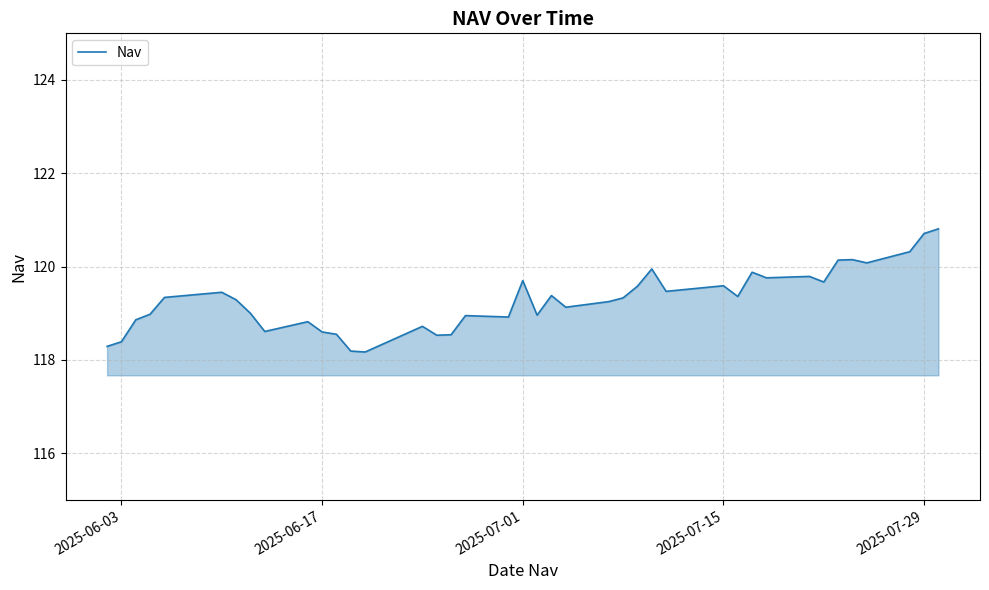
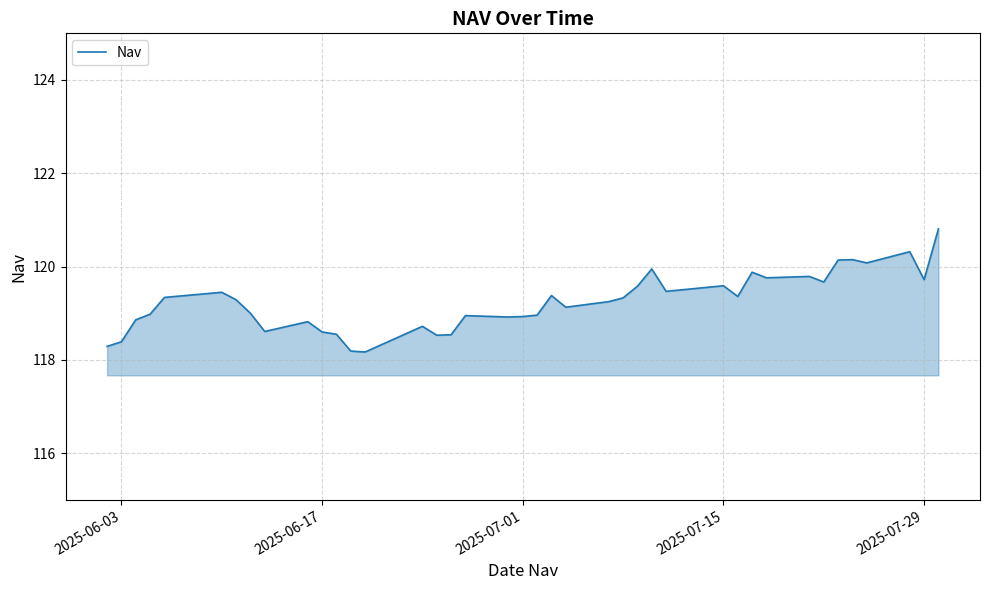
2025-07-01: 119.7 -> 118.9
2025-07-29: 120.7 -> 119.7
